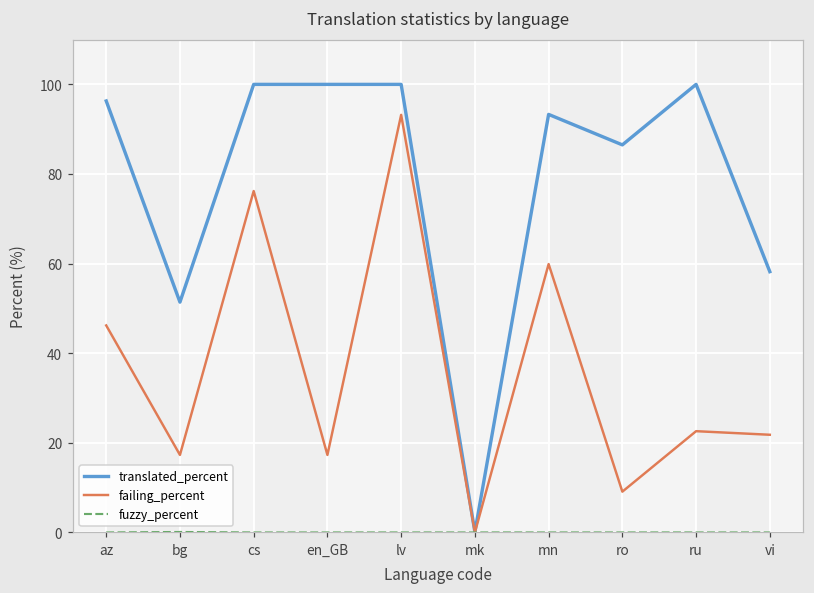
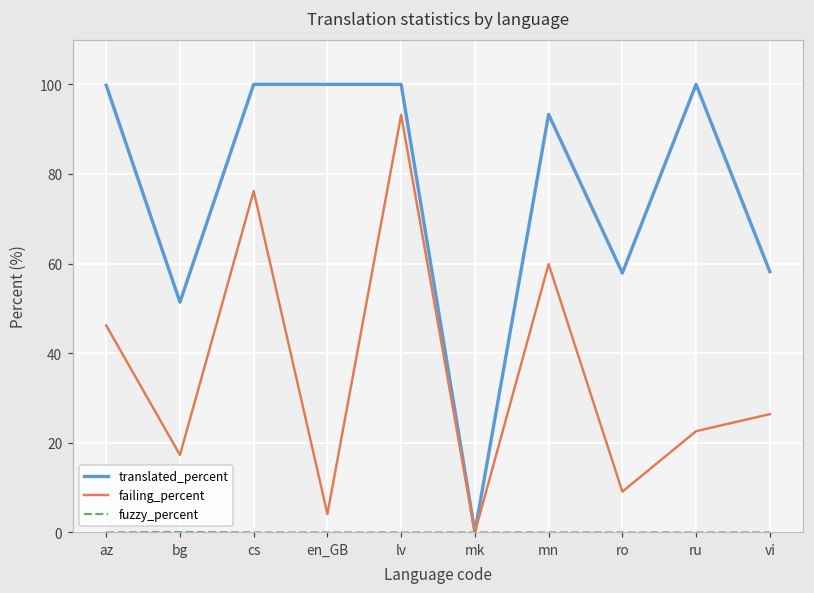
translated_percent, az: 96 -> 100
failing_percent, en_GB: 17 -> 4
translated_percent, ro: 87 -> 58
failing_percent, vi: 22 -> 26
